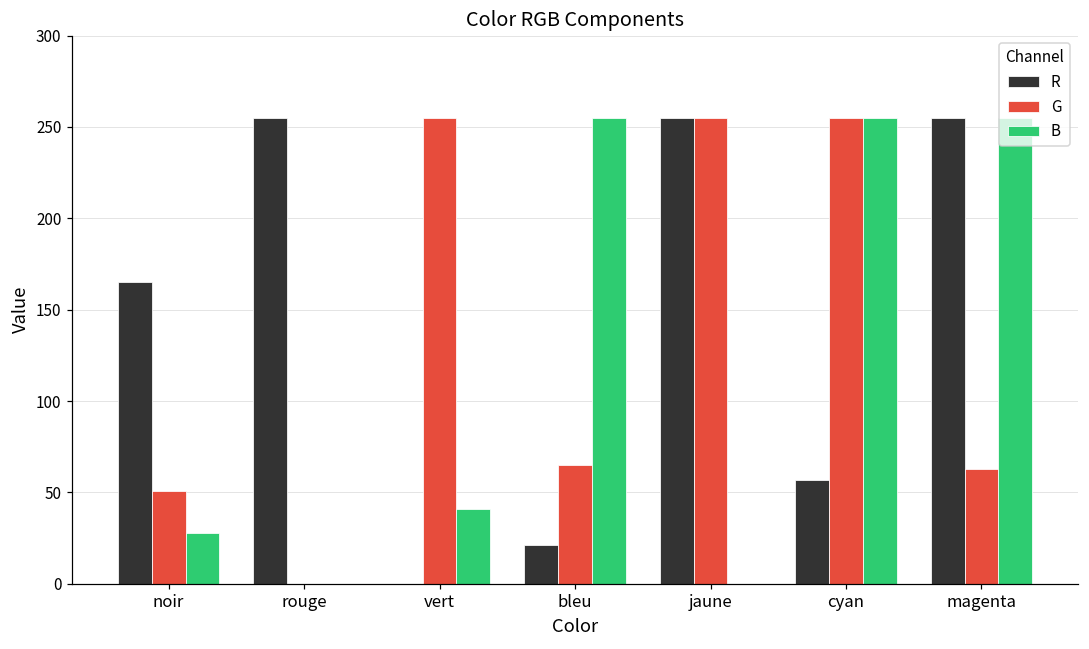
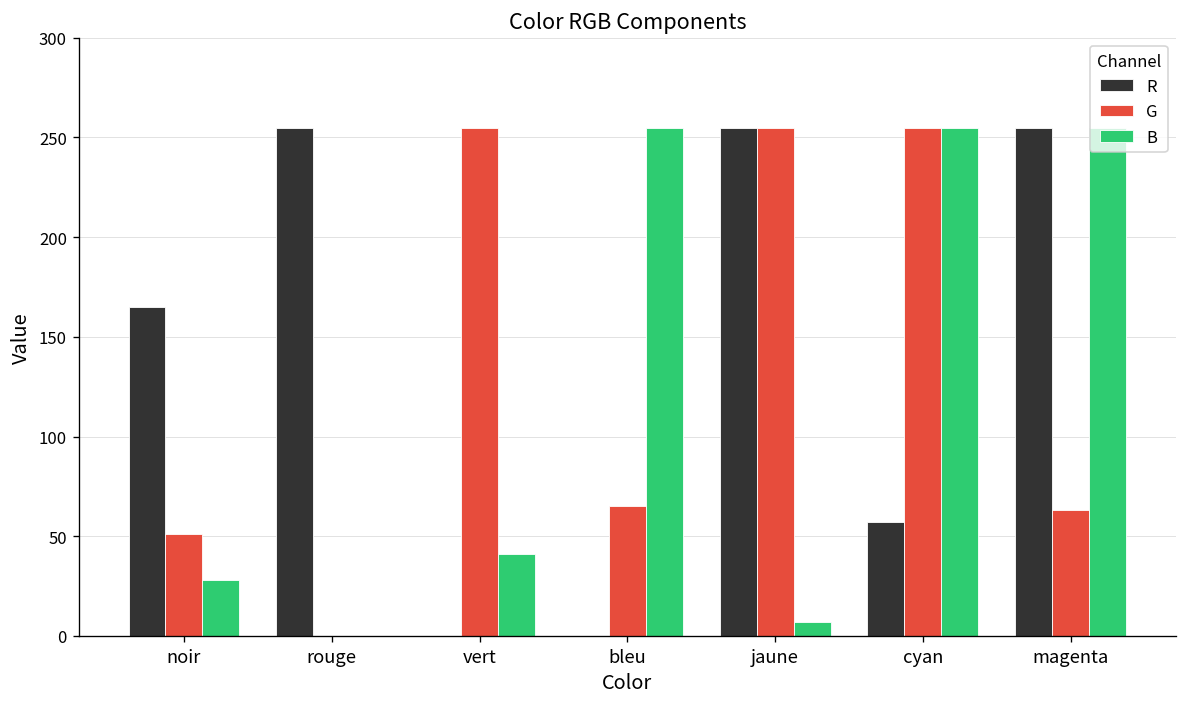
R, bleu: 21 -> 0
B, jaune: 0 -> 7
